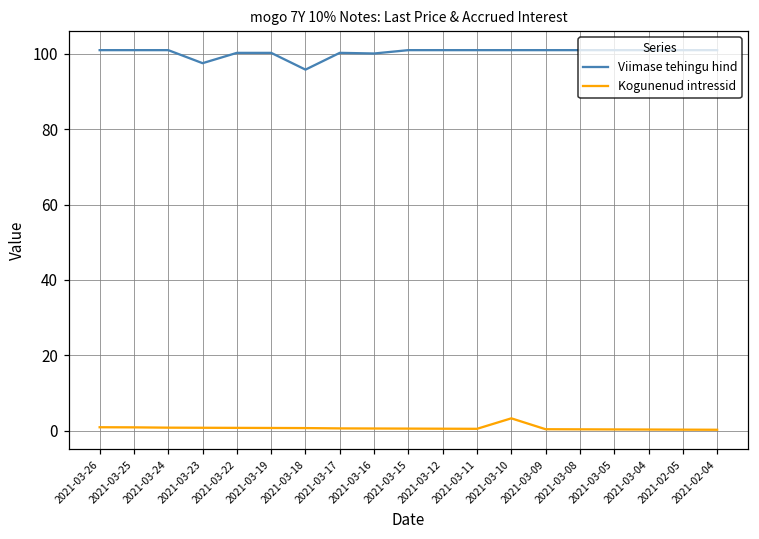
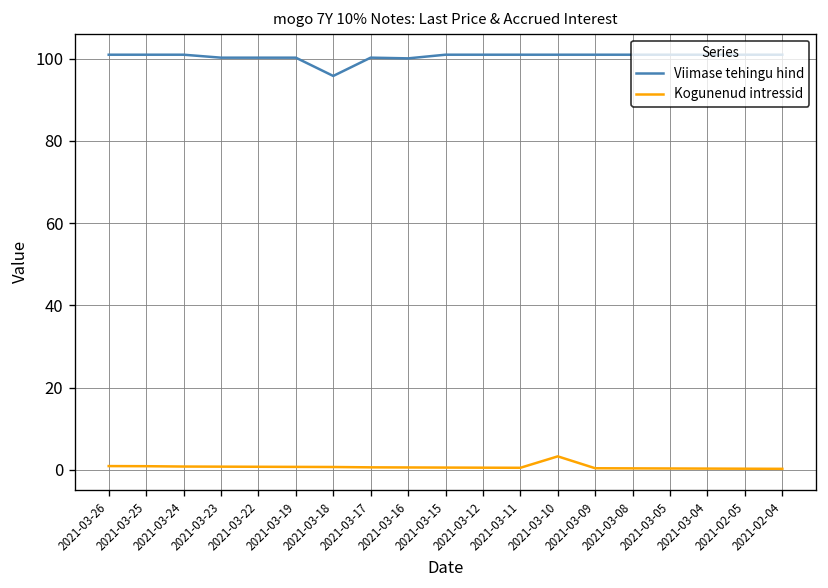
Viimase tehingu hind, 2021-03-23: 98 -> 100
